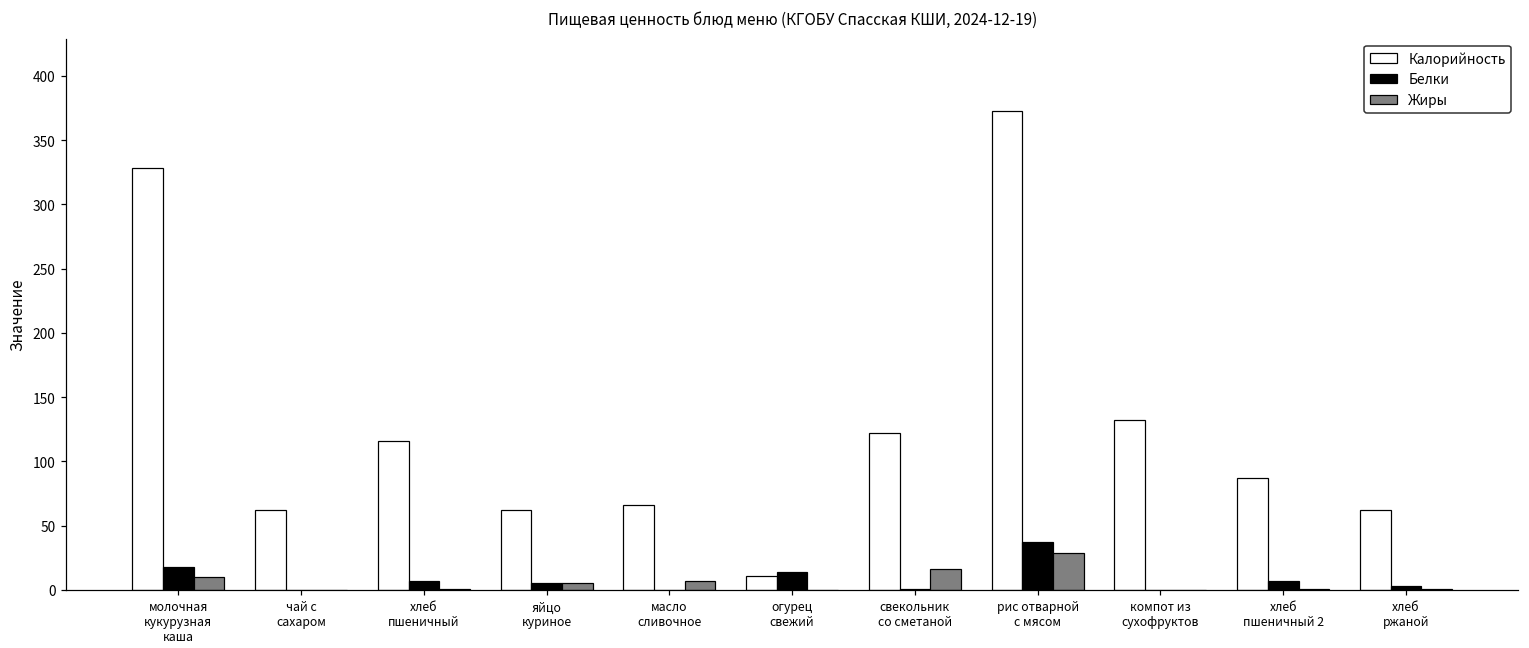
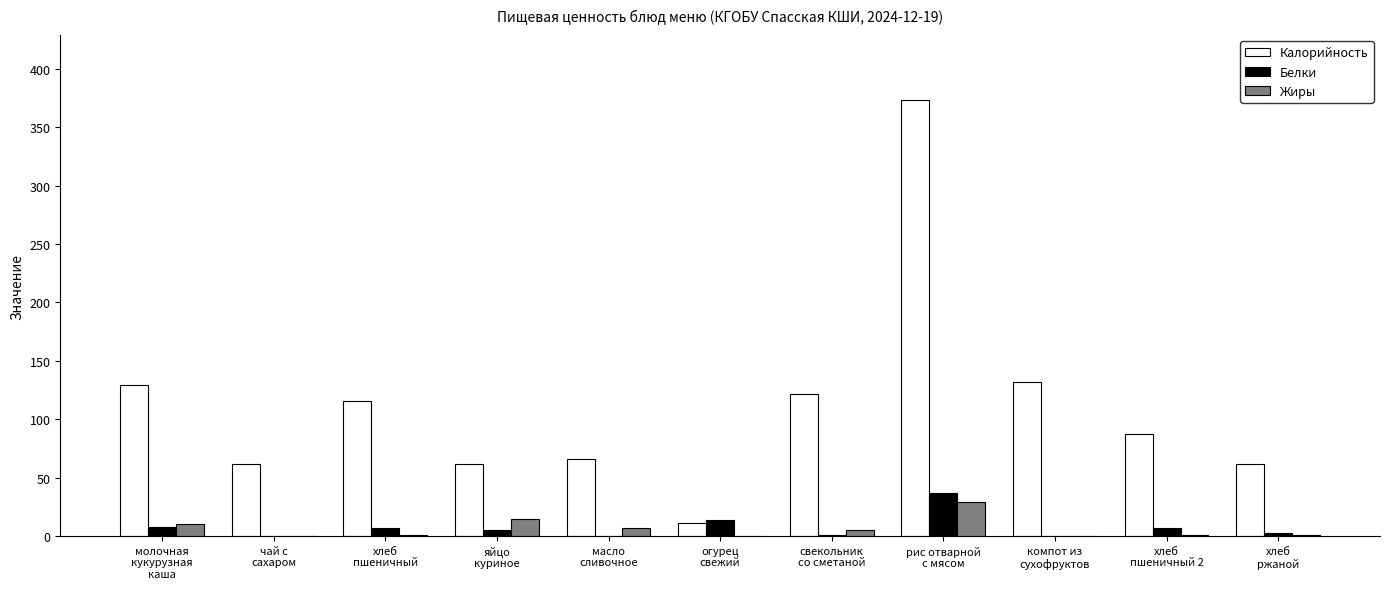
Калорийность, молочная кукурузная каша: 328 -> 129
Белки, молочная кукурузная каша: 18 -> 8
Жиры, яйцо куриное: 5 -> 15
Жиры, свекольник со сметаной: 16 -> 5
